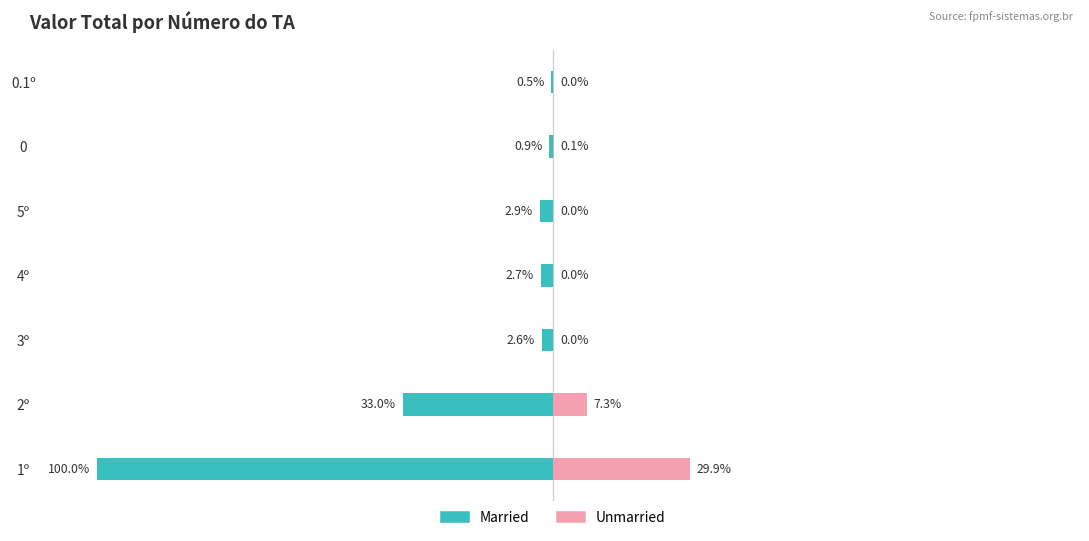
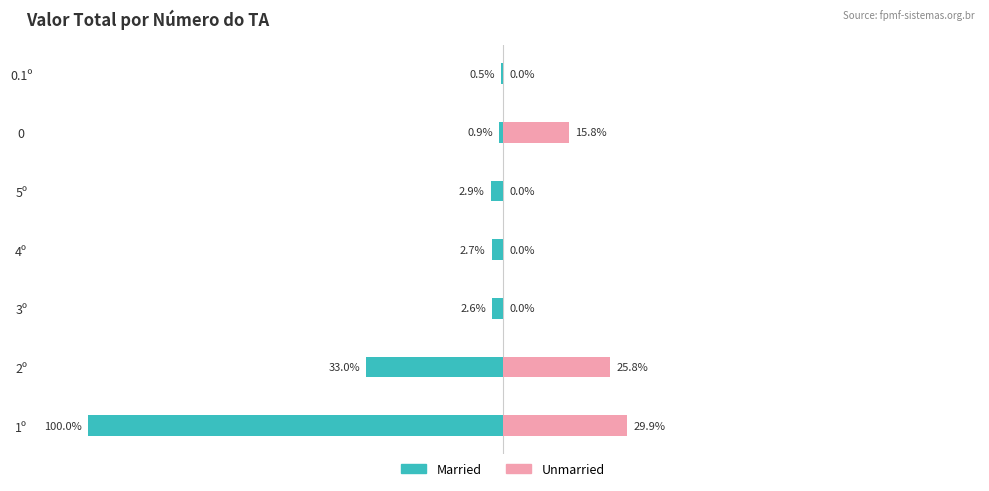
Unmarried, 0: 0.1% -> 15.8%
Unmarried, 2º: 7.3% -> 25.8%
